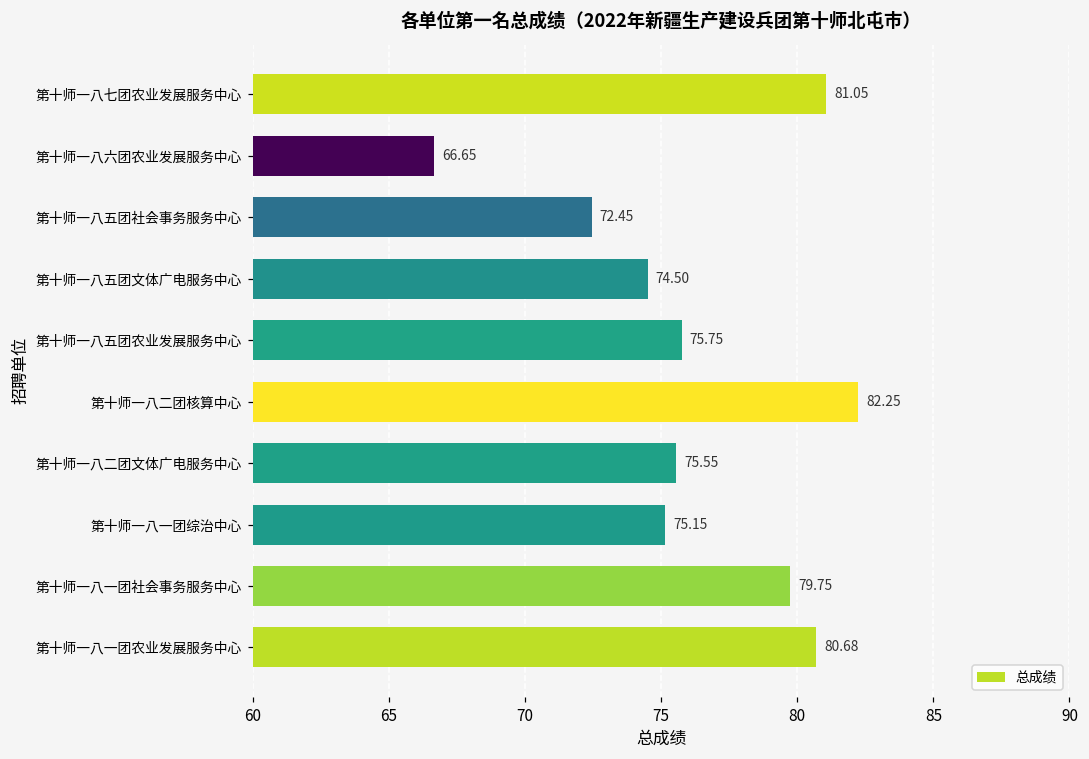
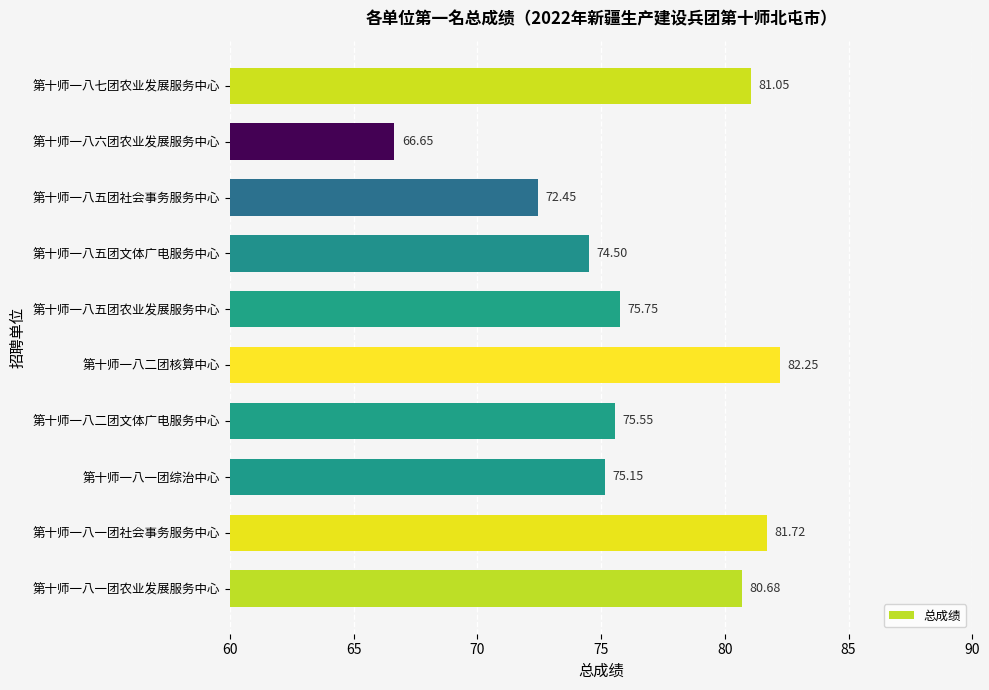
第十师一八一团社会事务服务中心: 79.75 -> 81.72
